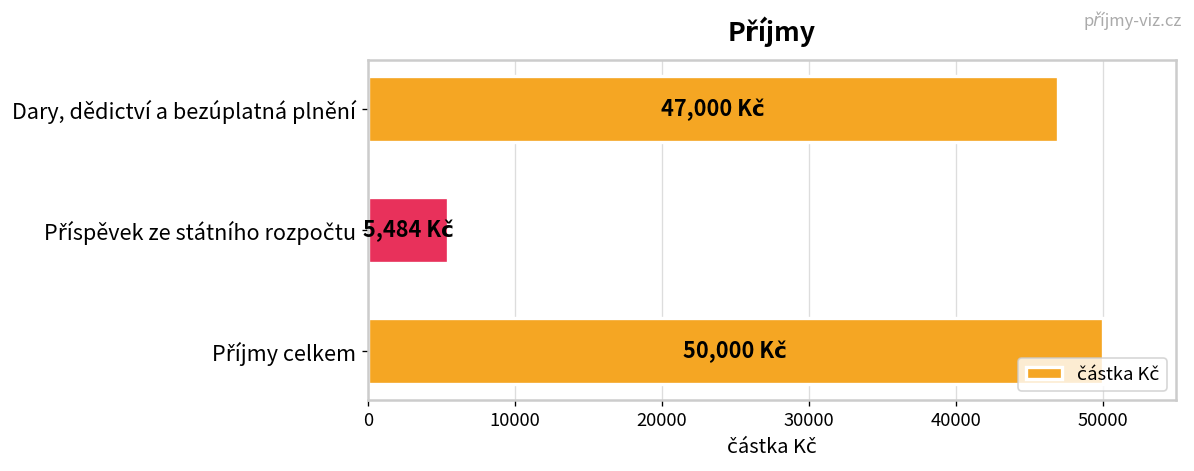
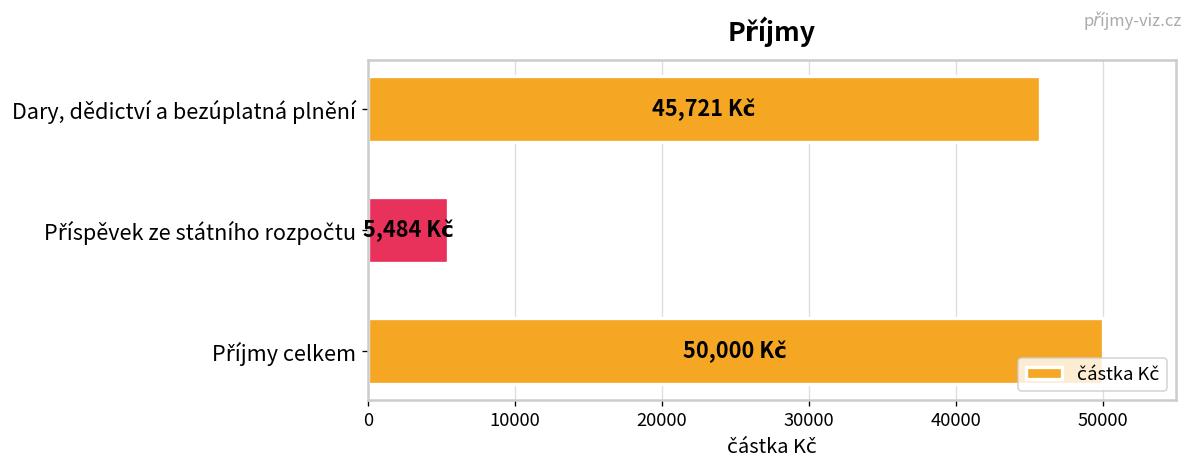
Dary, dědictví a bezúplatná plnění: 47,000 -> 45,721
